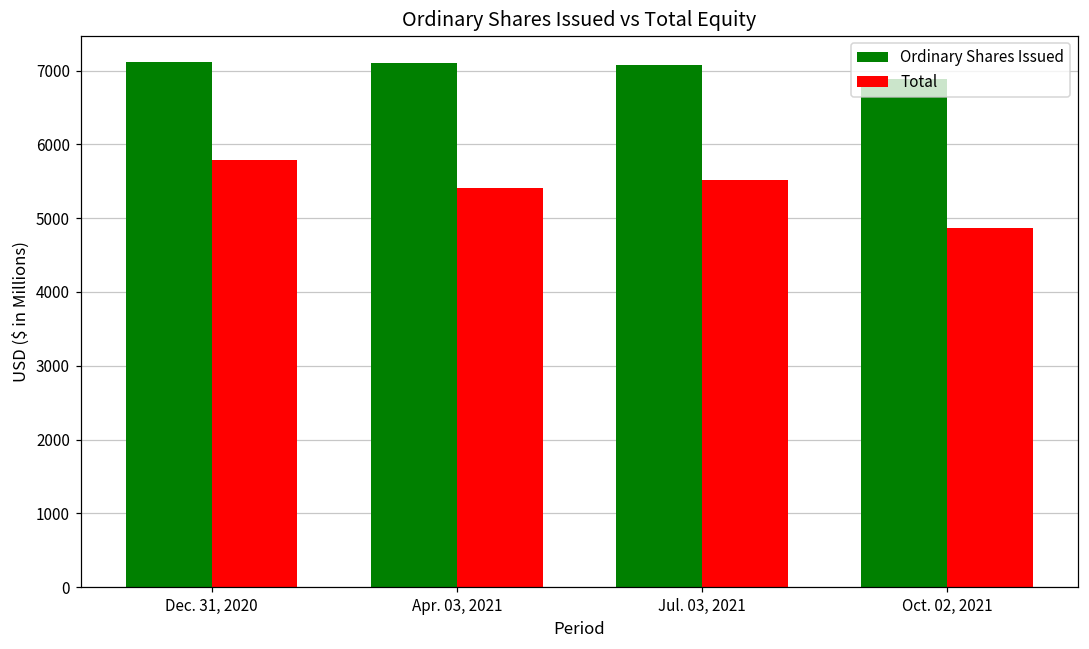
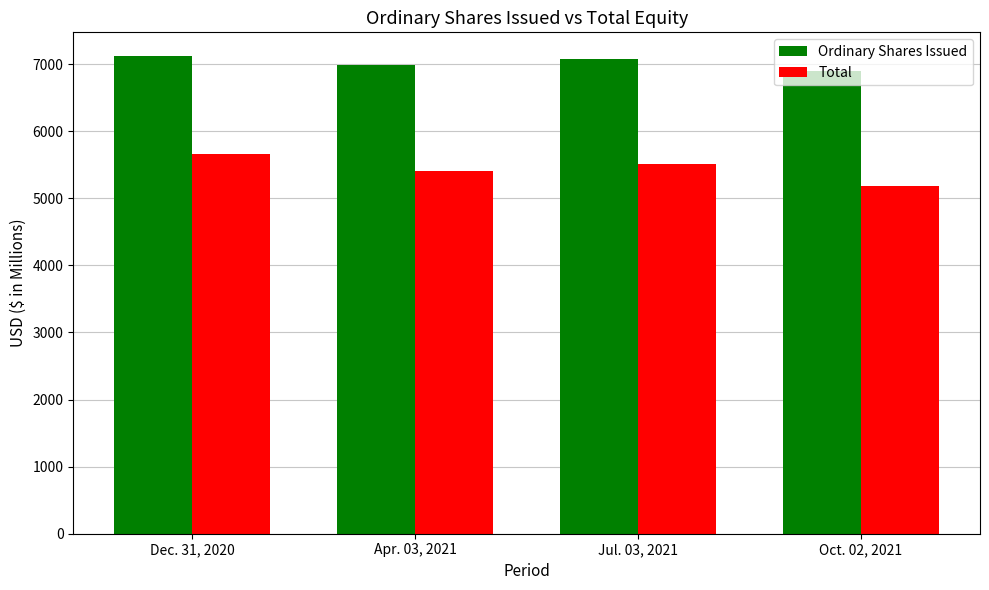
Total, Dec. 31, 2020: 5800 -> 5700
Ordinary Shares Issued, Apr. 03, 2021: 7100 -> 7000
Total, Oct. 02, 2021: 4900 -> 5200
